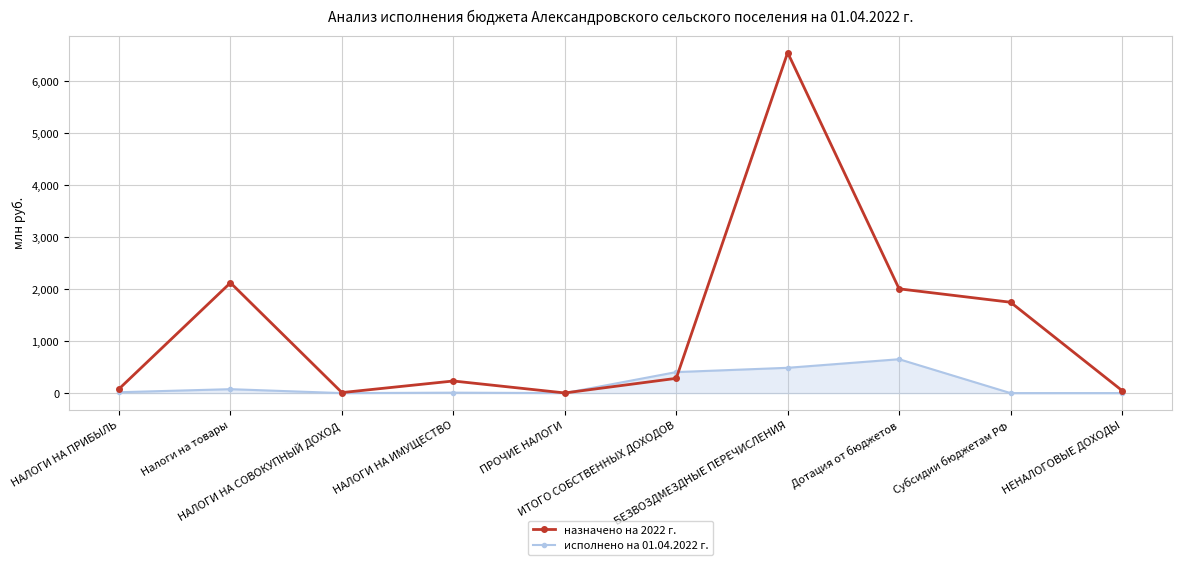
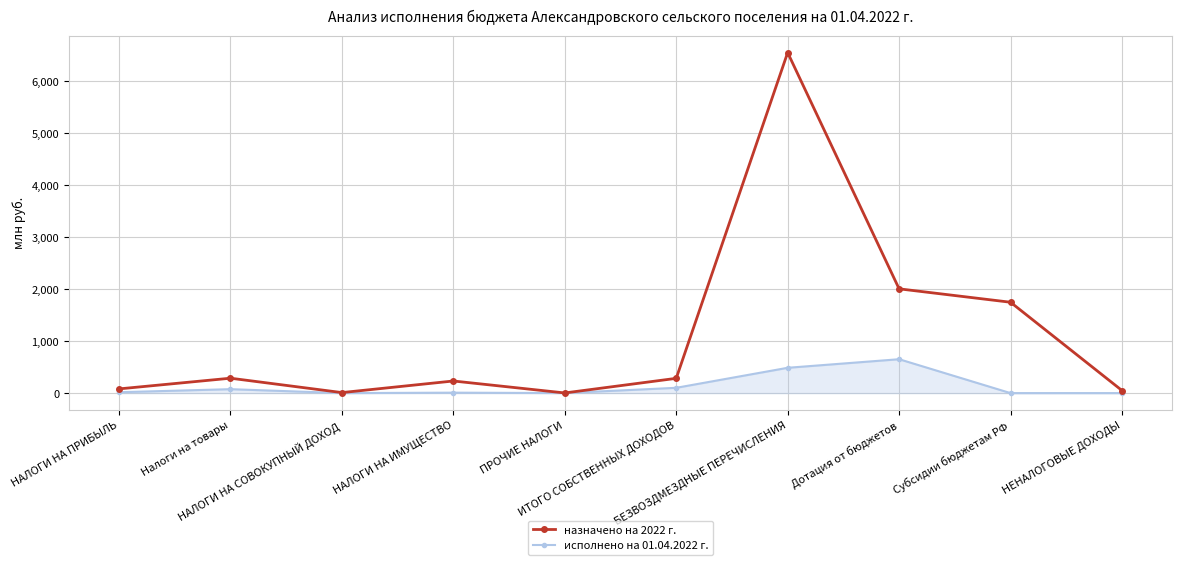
назначено на 2022 г., Налоги на товары: 2,100 -> 300
исполнено на 01.04.2022 г., ИТОГО СОБСТВЕННЫХ ДОХОДОВ: 400 -> 100
